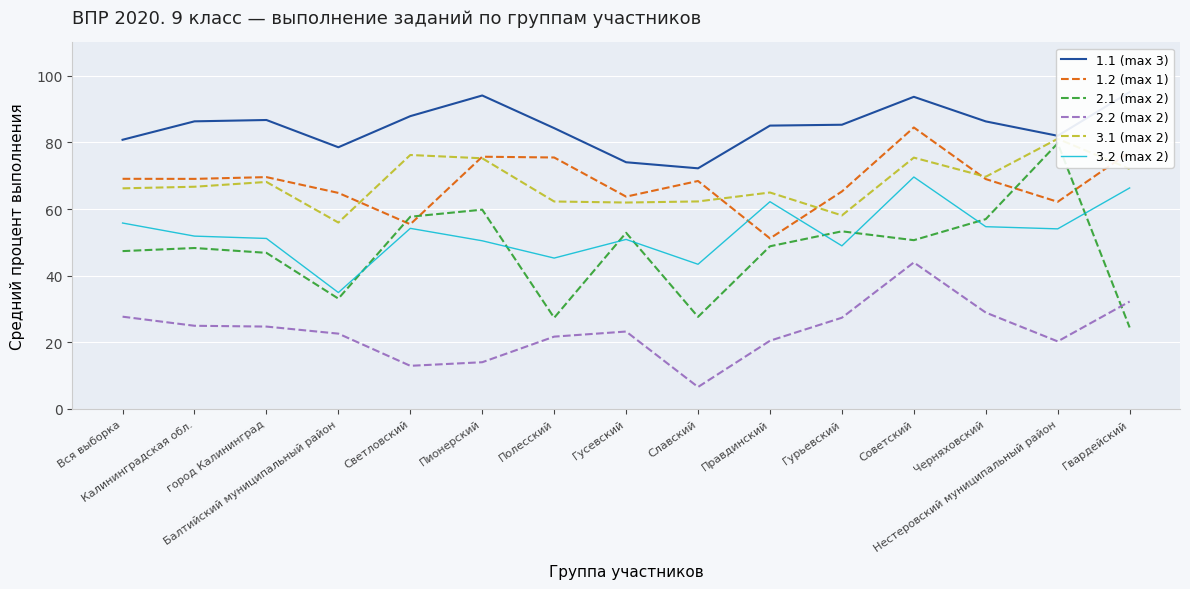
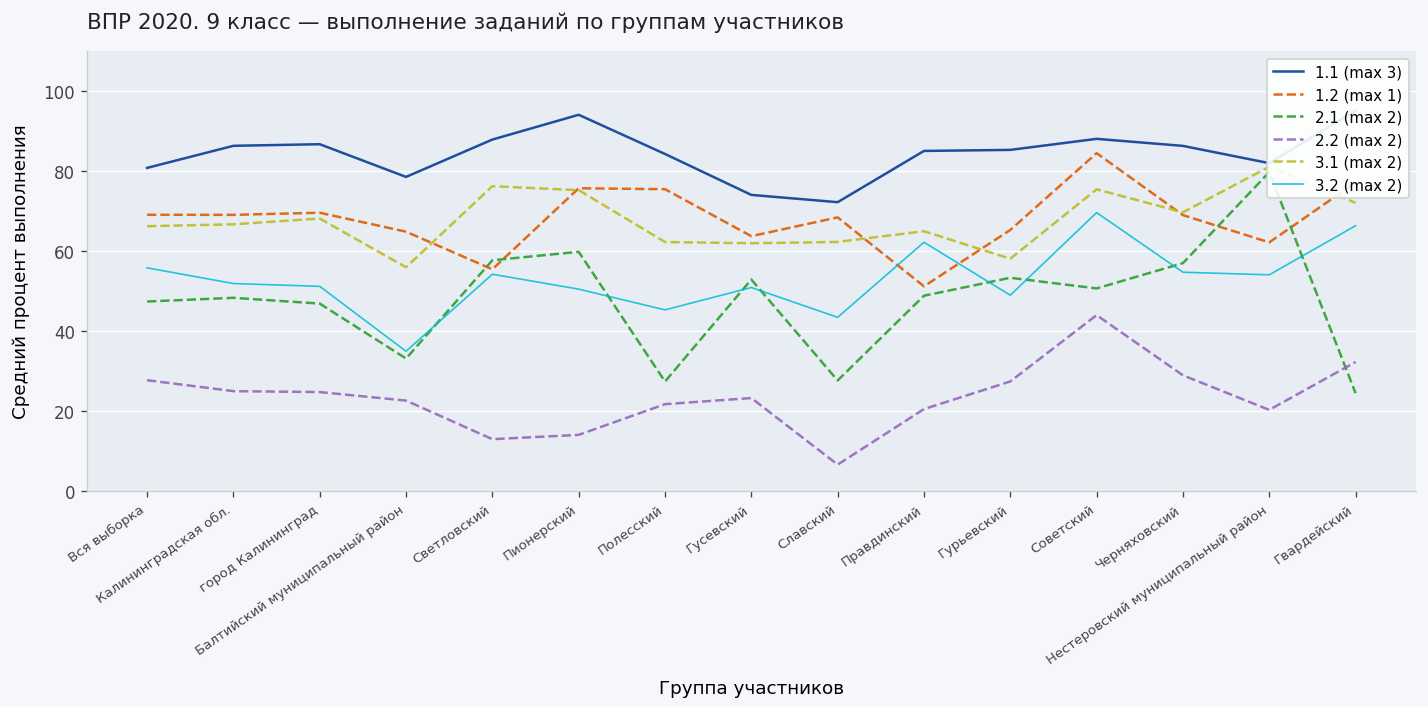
1.1 (max 3), Советский: 94 -> 88
